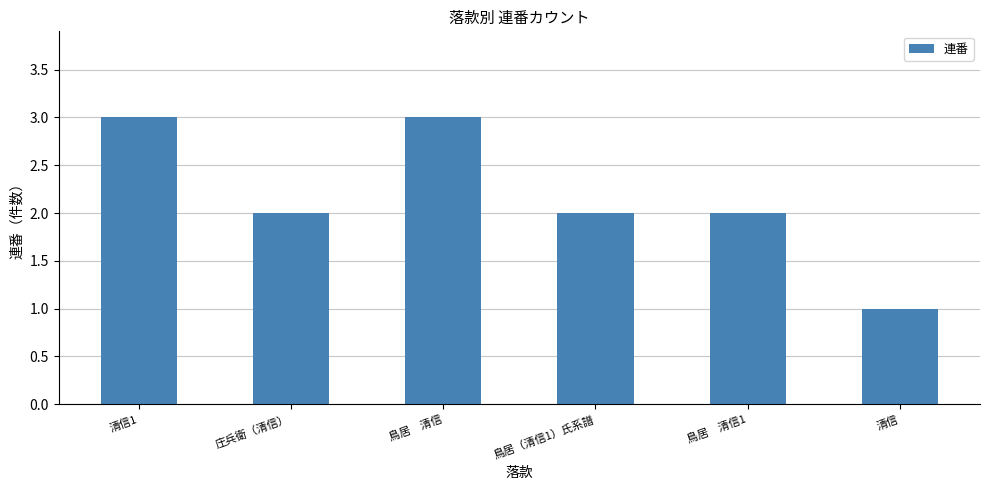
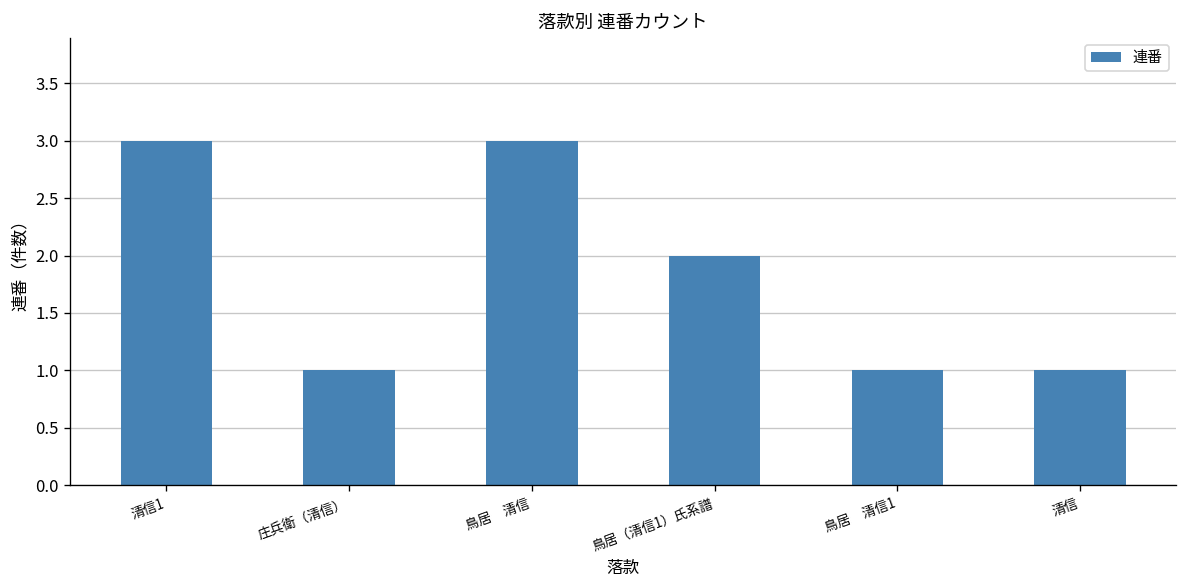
庄兵衛（清信）: 2 -> 1
鳥居 清信1: 2 -> 1
